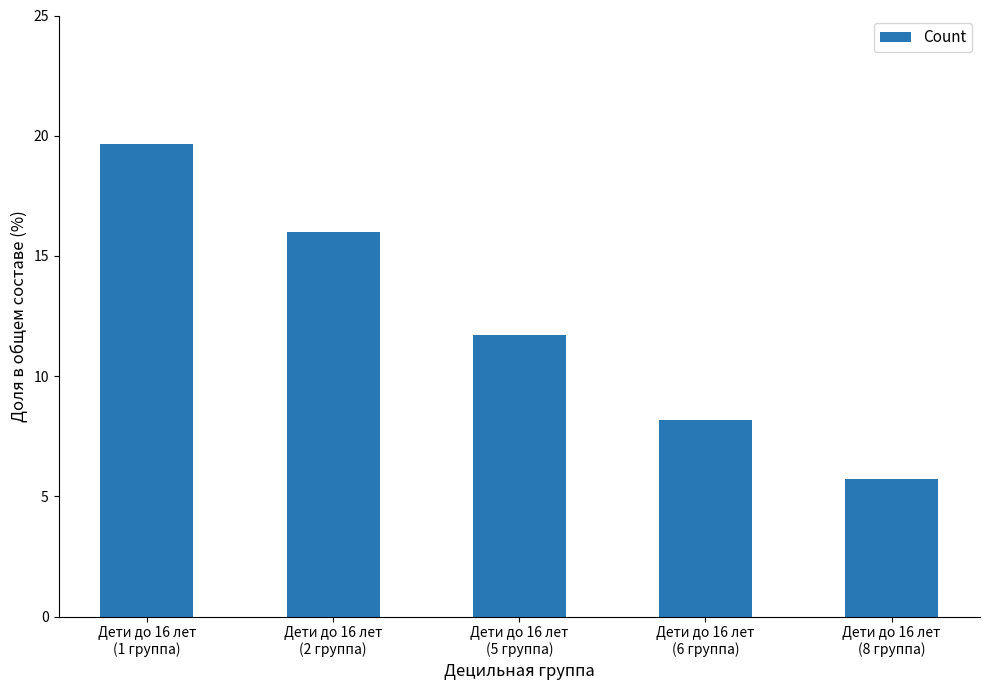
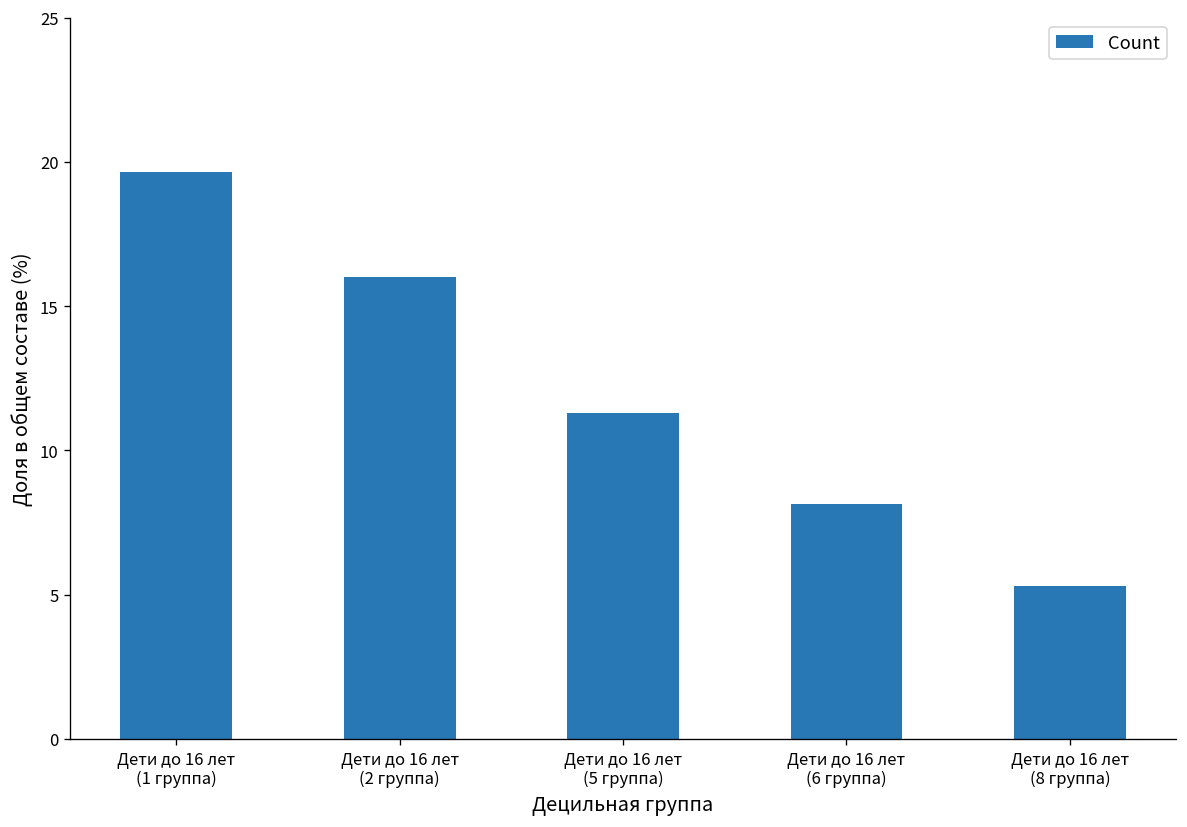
Дети до 16 лет (5 группа): 11.7 -> 11.3
Дети до 16 лет (8 группа): 5.7 -> 5.3
